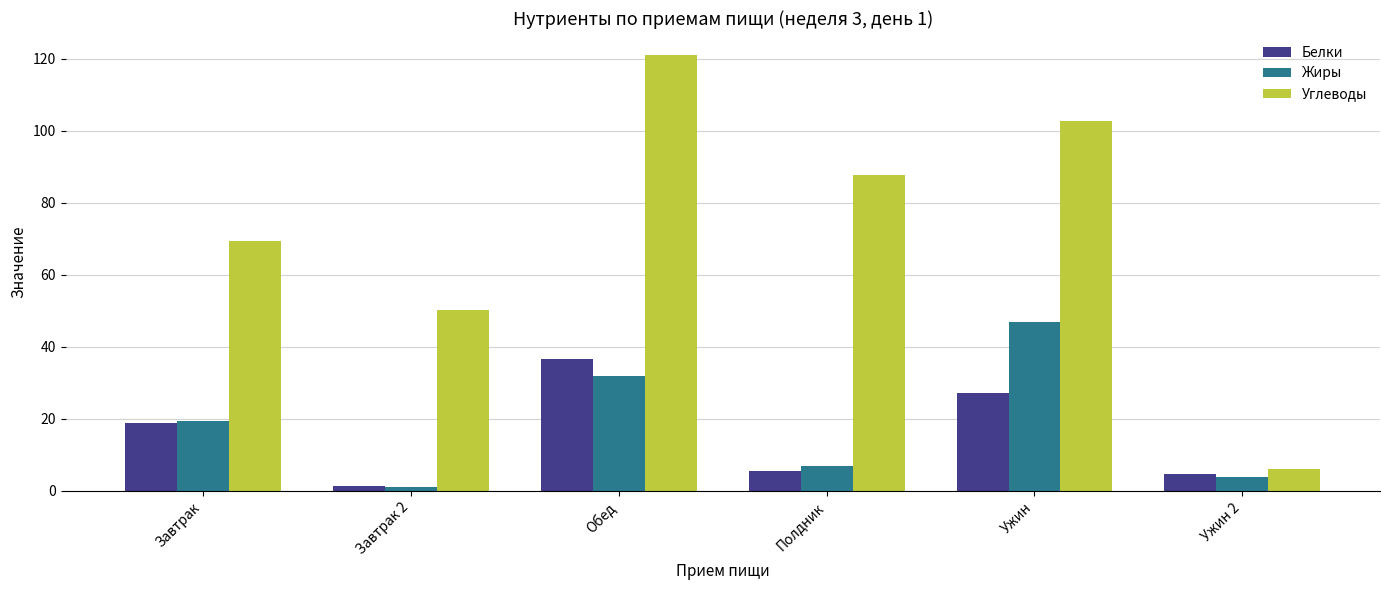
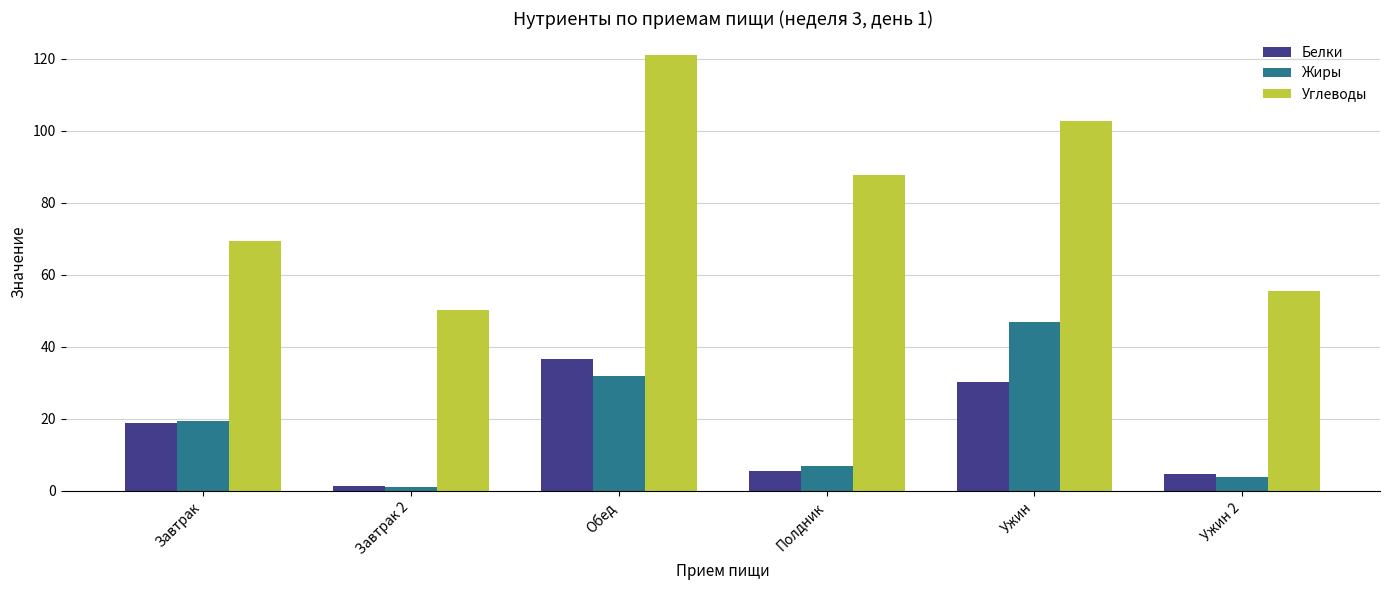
Белки, Ужин: 27 -> 30
Углеводы, Ужин 2: 6 -> 55
